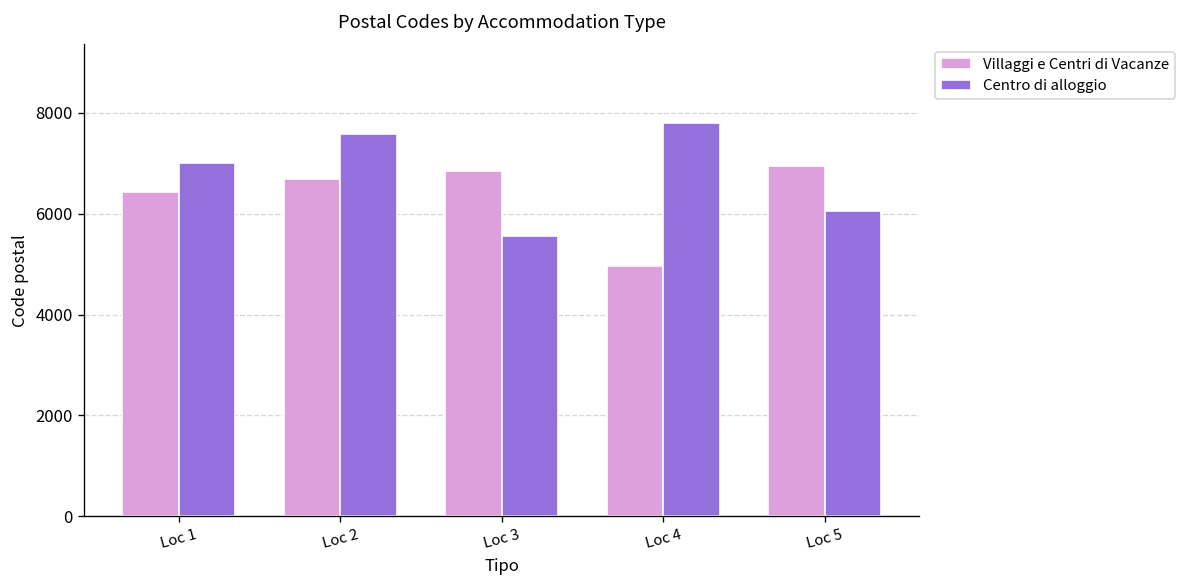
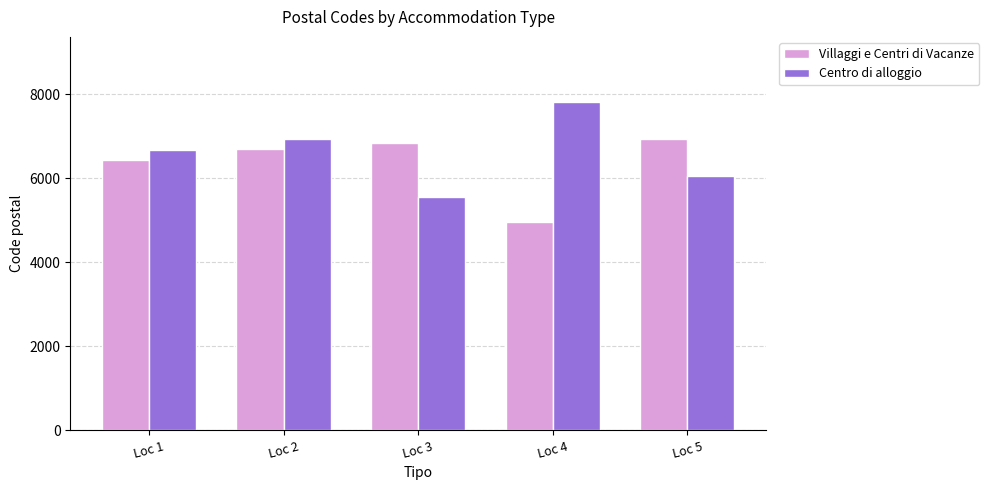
Centro di alloggio, Loc 1: 7000 -> 6700
Centro di alloggio, Loc 2: 7600 -> 6900
